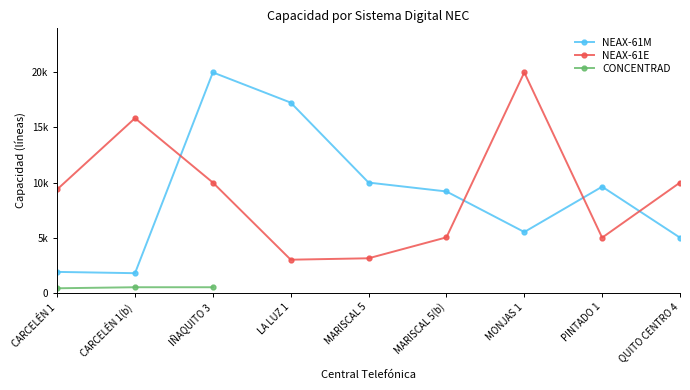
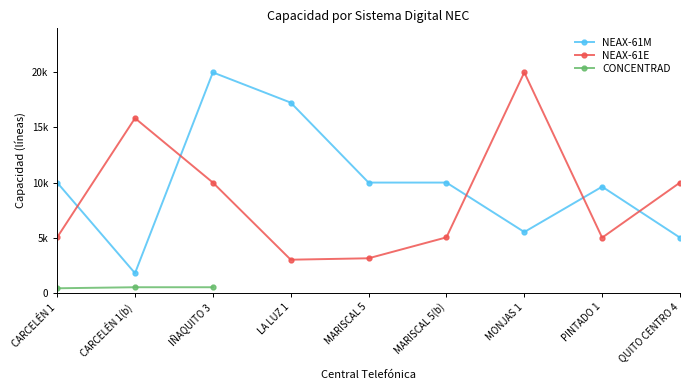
NEAX-61M, CARCELÉN 1: 1900 -> 10000
NEAX-61E, CARCELÉN 1: 9400 -> 5000
NEAX-61M, MARISCAL 5(b): 9200 -> 10000
